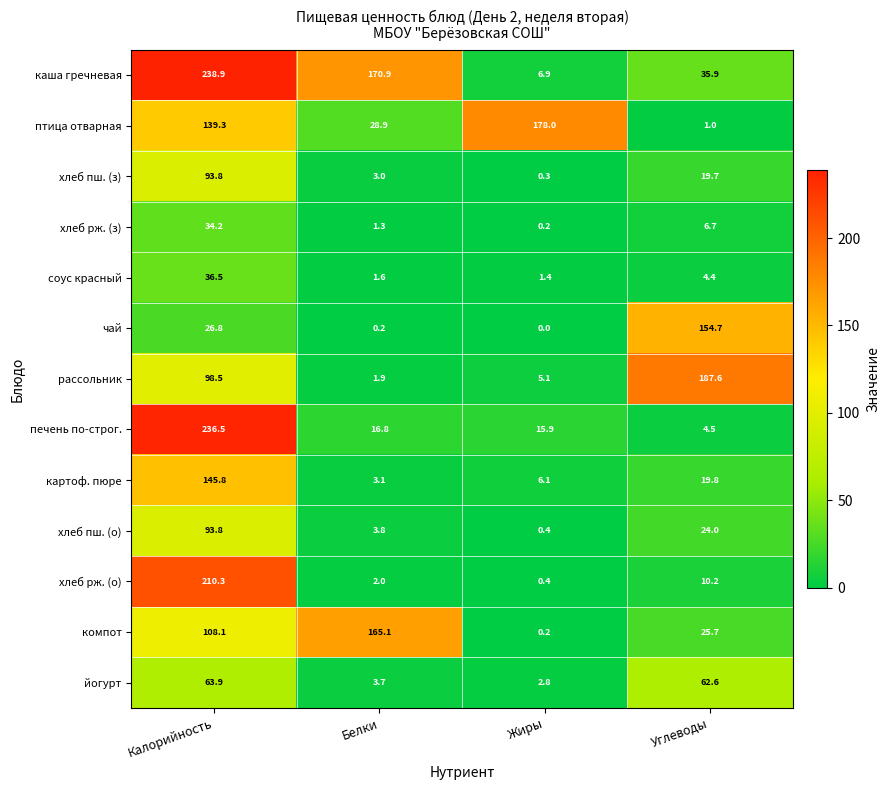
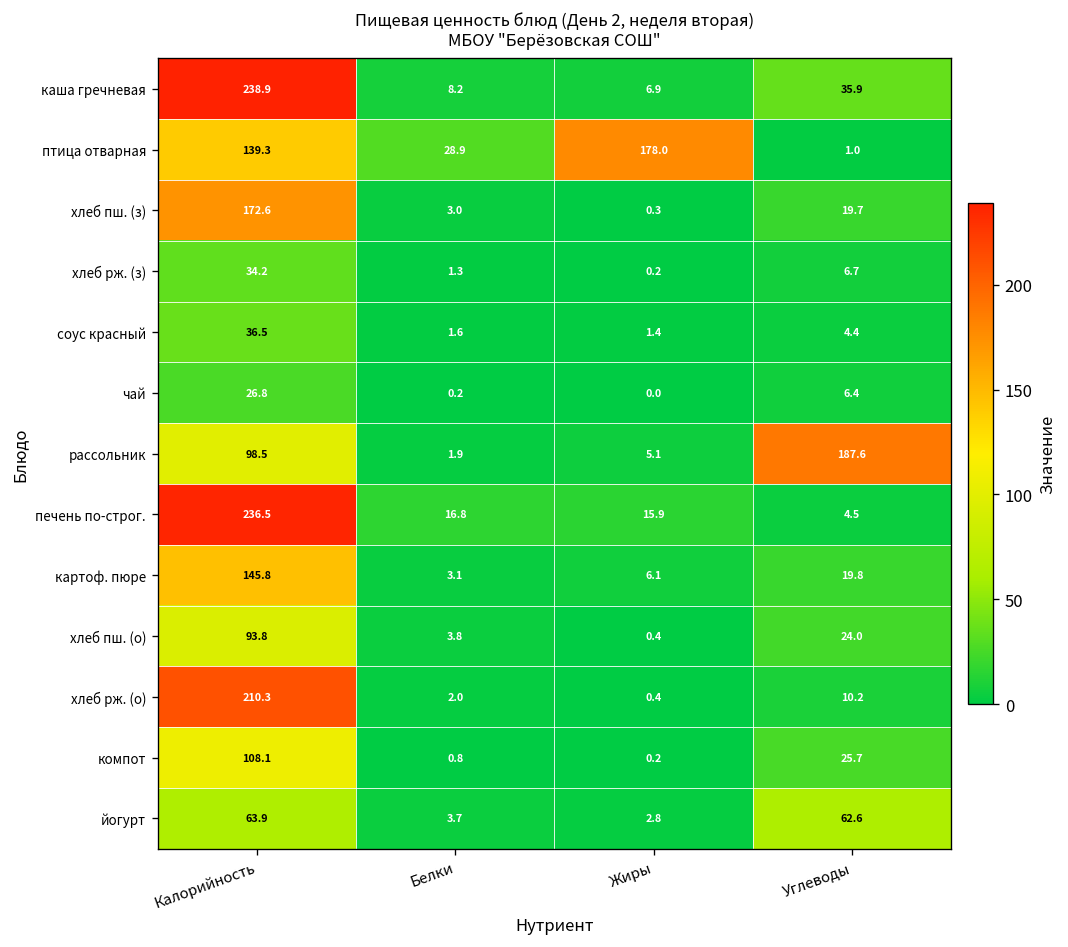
каша гречневая, Белки: 170.9 -> 8.2
хлеб пш. (з), Калорийность: 93.8 -> 172.6
чай, Углеводы: 154.7 -> 6.4
компот, Белки: 165.1 -> 0.8
